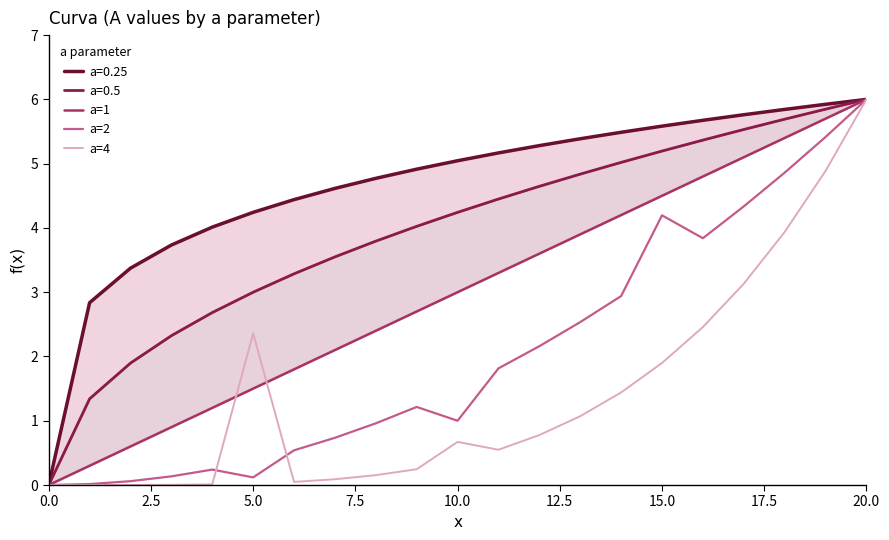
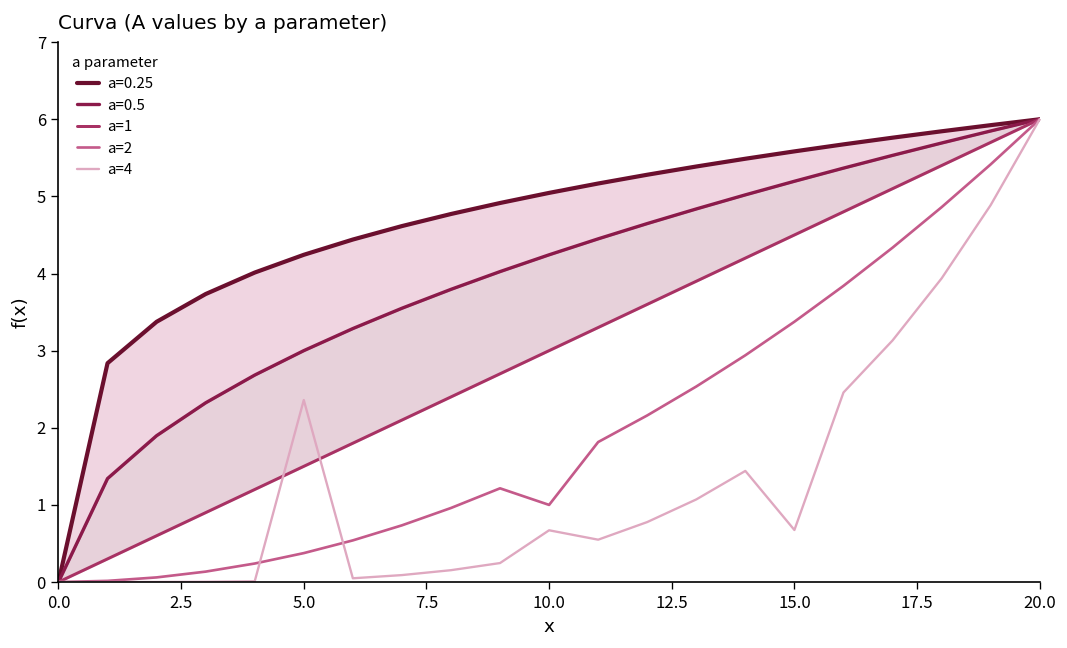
a=2, 5.0: 0.1 -> 0.4
a=2, 15.0: 4.2 -> 3.4
a=4, 15.0: 1.9 -> 0.7
